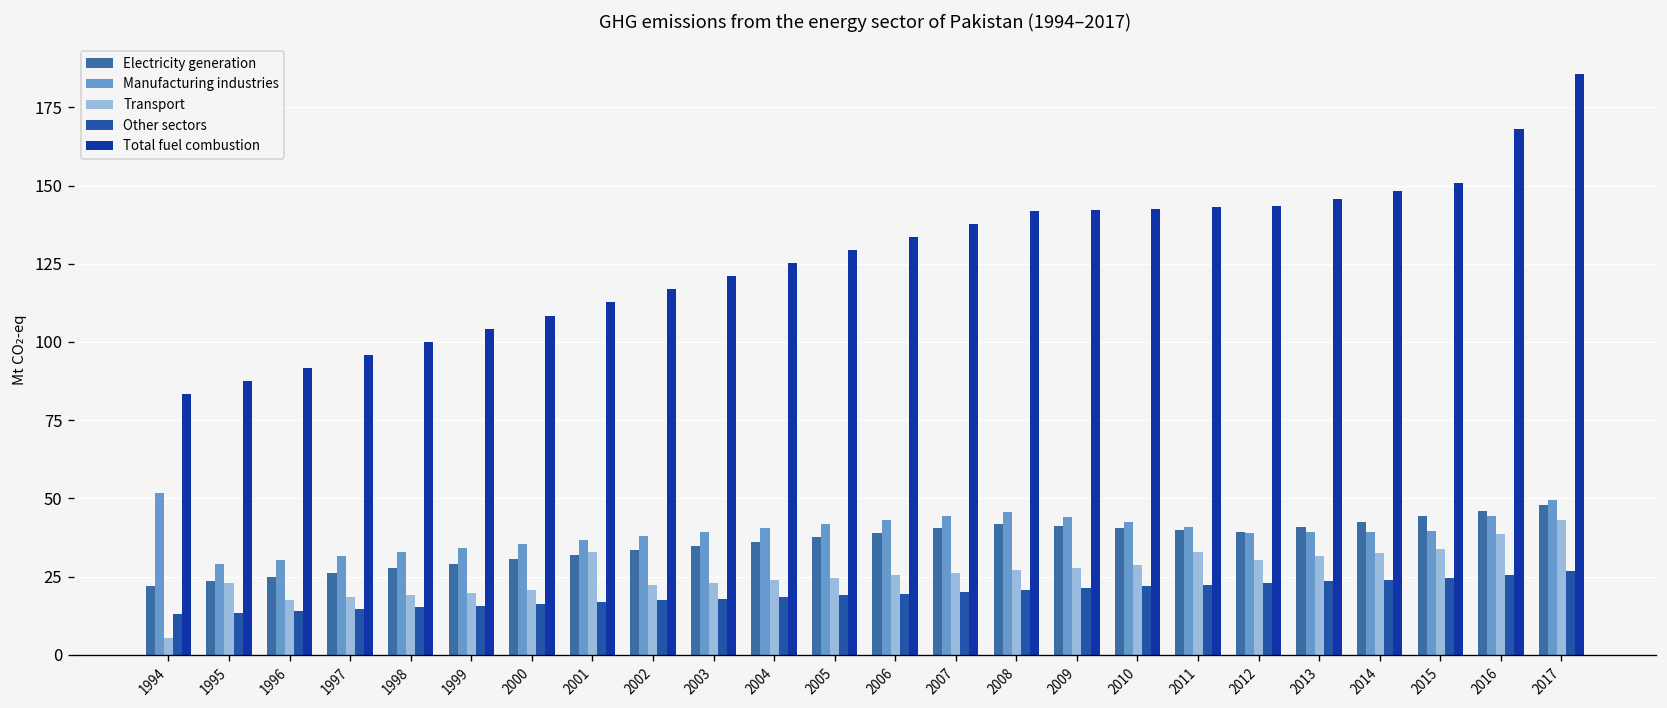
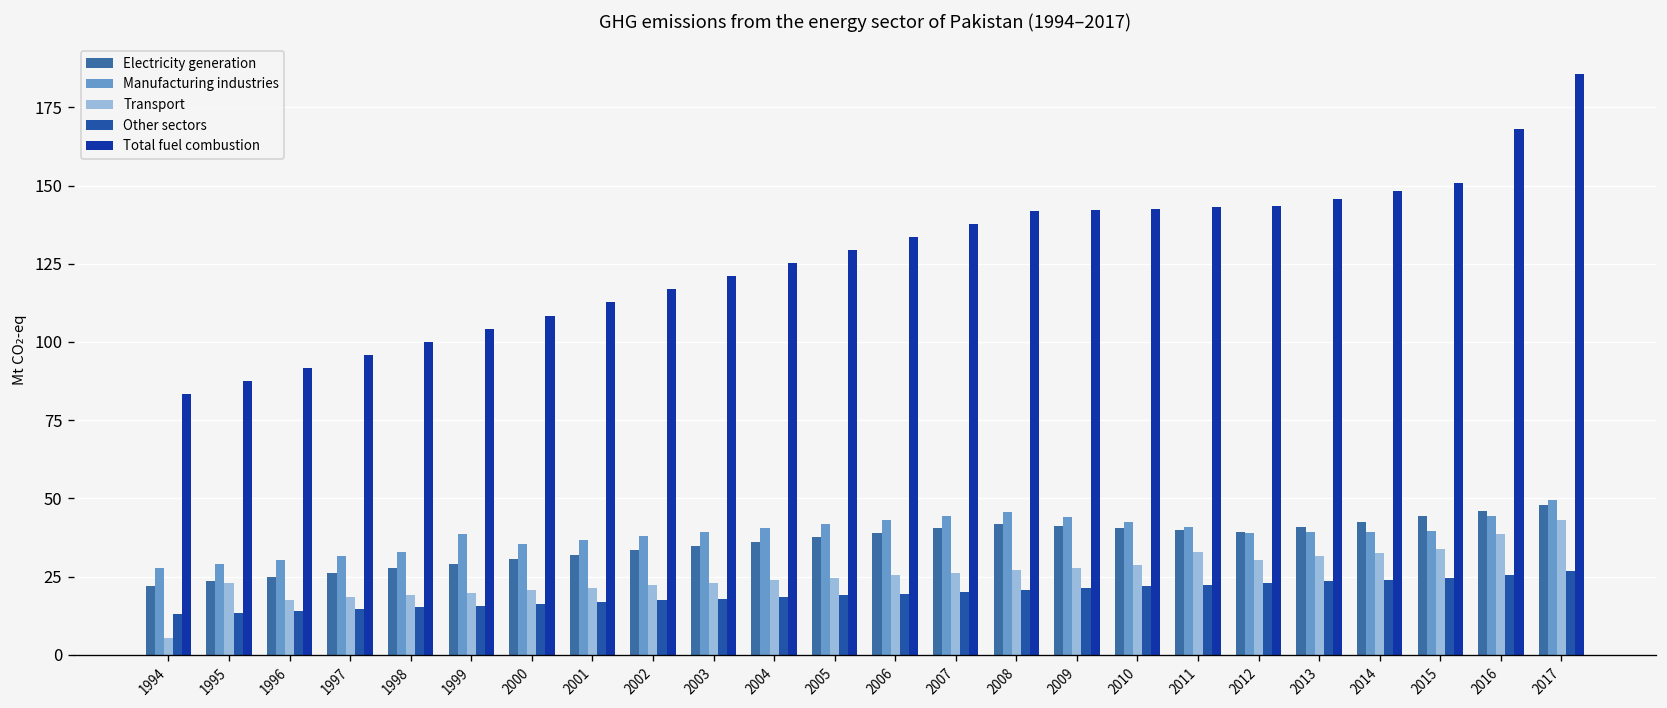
Manufacturing industries, 1994: 52 -> 28
Manufacturing industries, 1999: 34 -> 39
Transport, 2001: 33 -> 21
